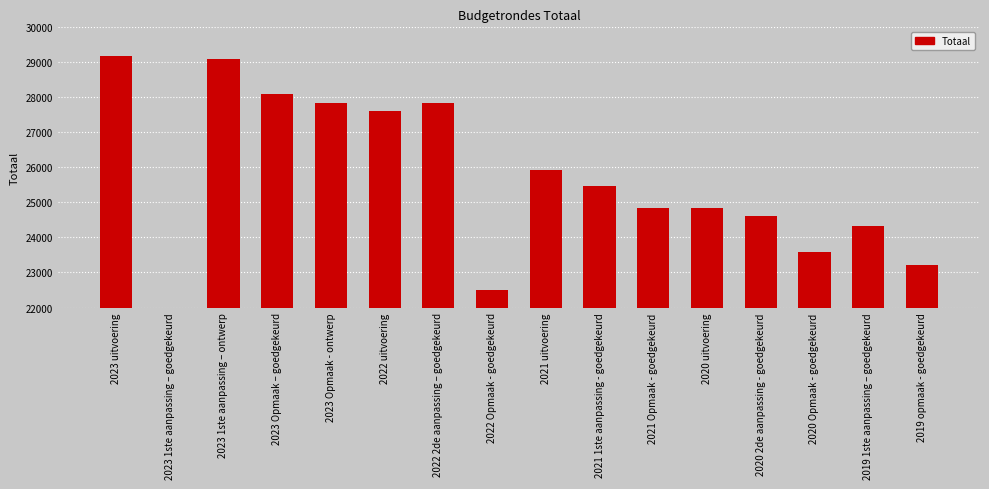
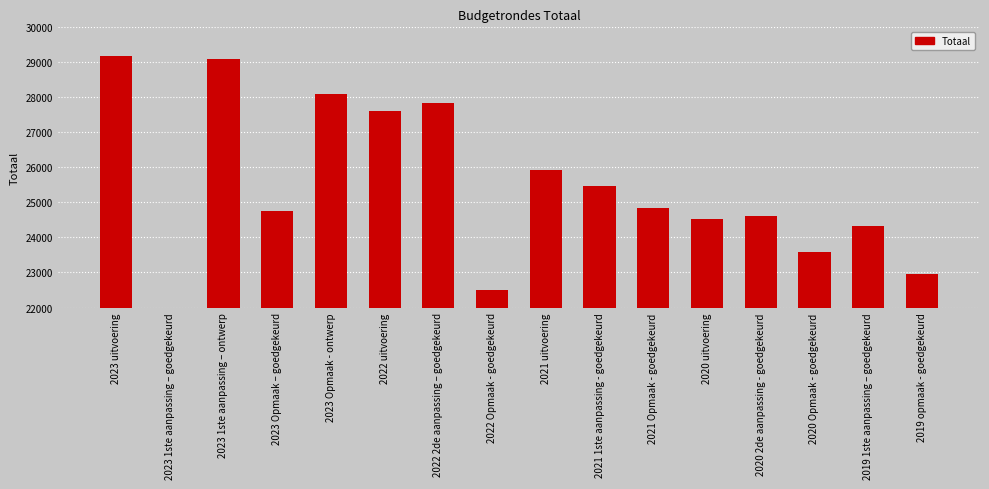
2023 Opmaak – goedgekeurd: 28100 -> 24800
2023 Opmaak - ontwerp: 27800 -> 28100
2020 uitvoering: 24800 -> 24500
2019 opmaak - goedgekeurd: 23200 -> 23000
